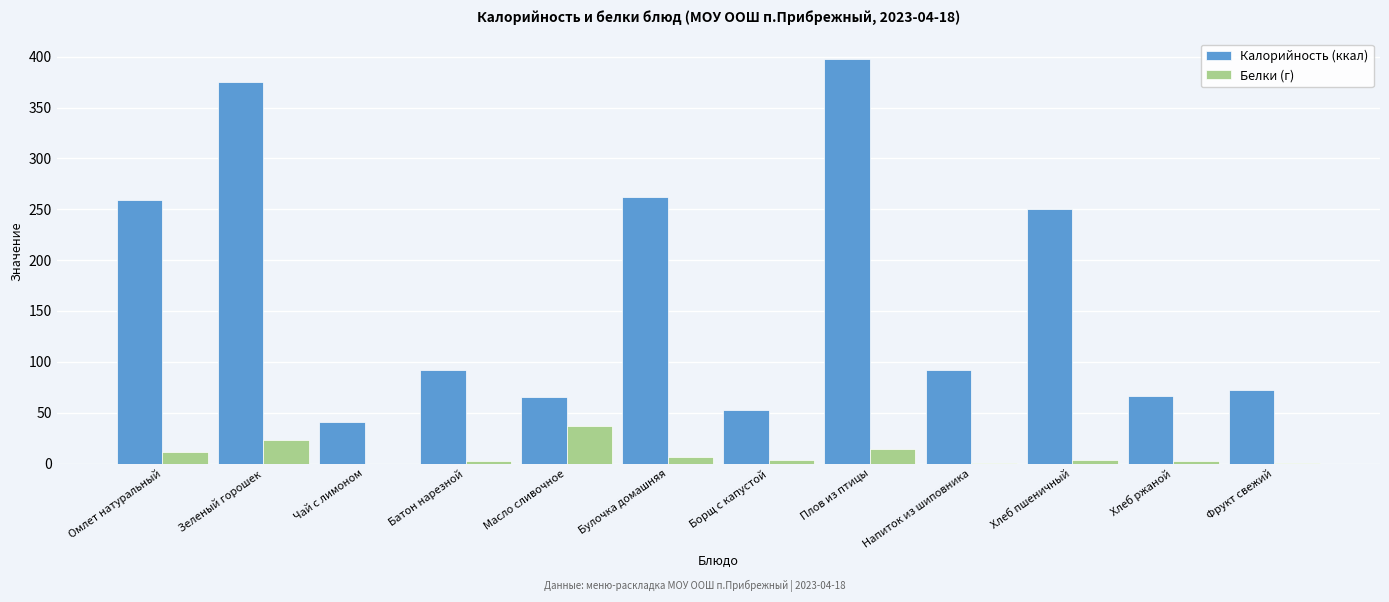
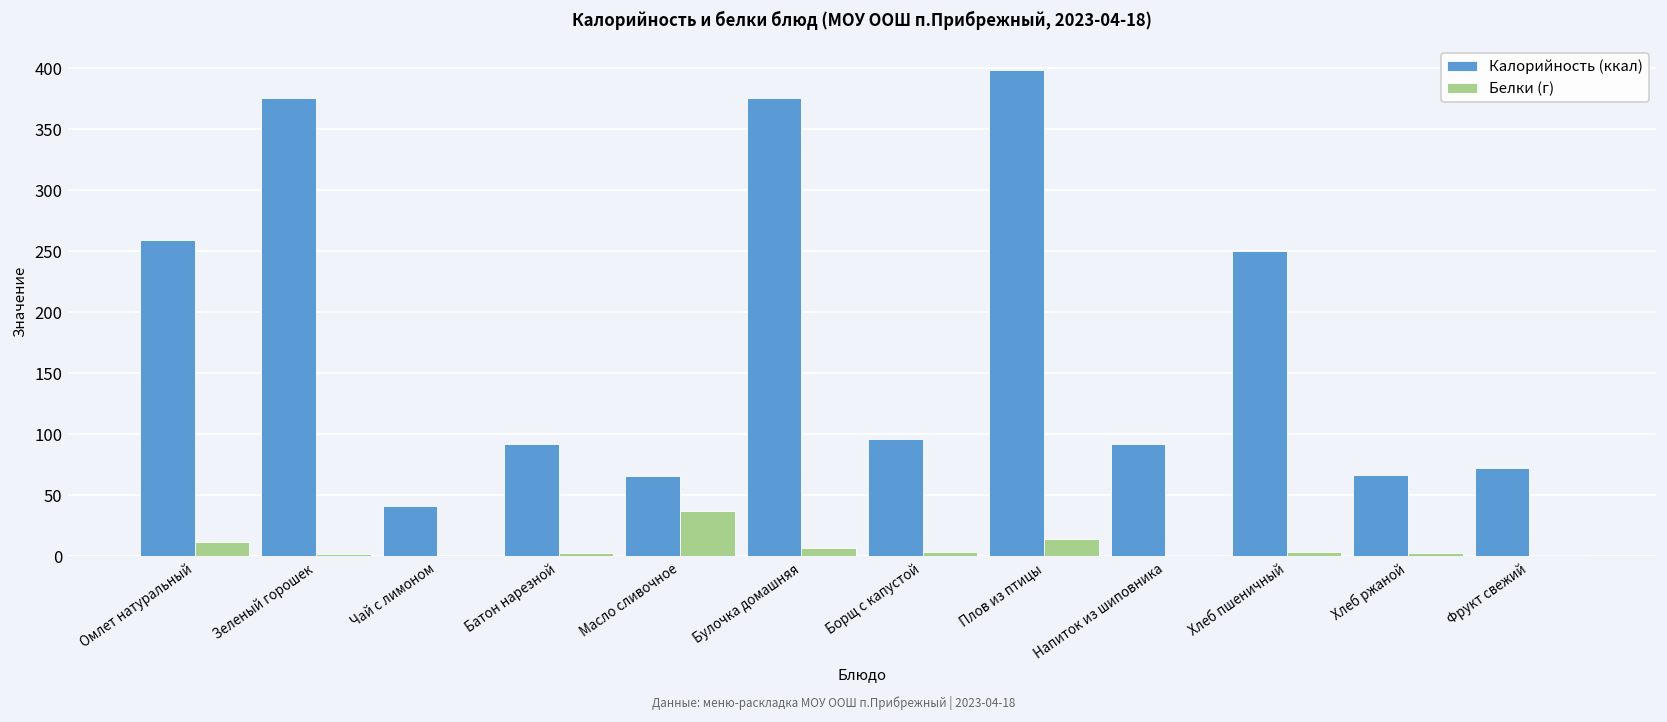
Белки (г), Зеленый горошек: 23 -> 2
Калорийность (ккал), Булочка домашняя: 262 -> 375
Калорийность (ккал), Борщ с капустой: 53 -> 96
